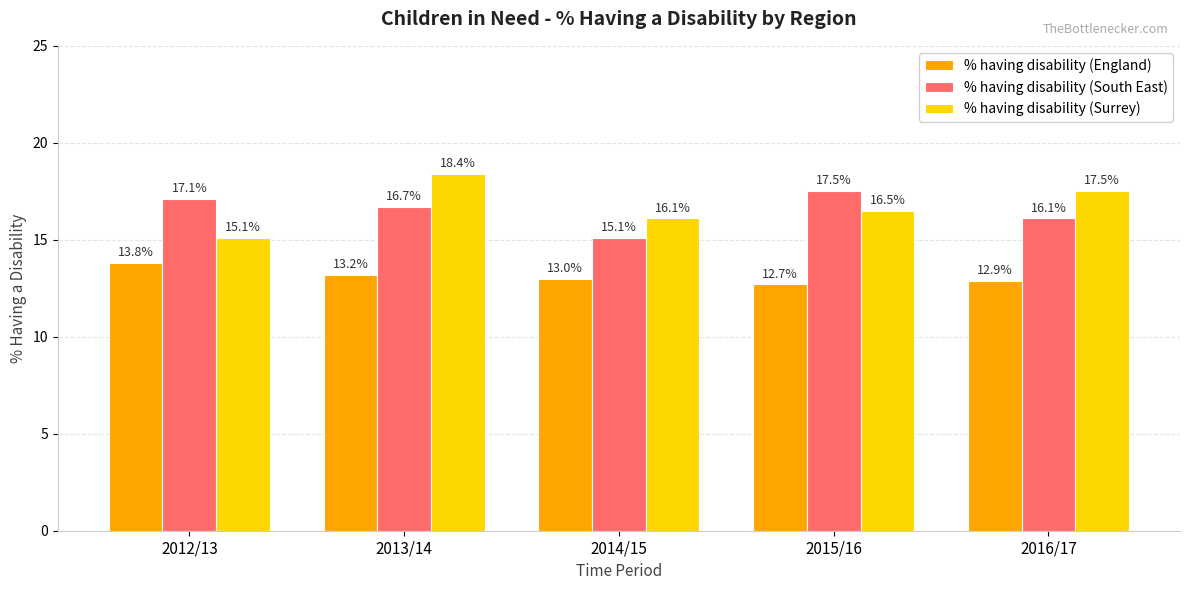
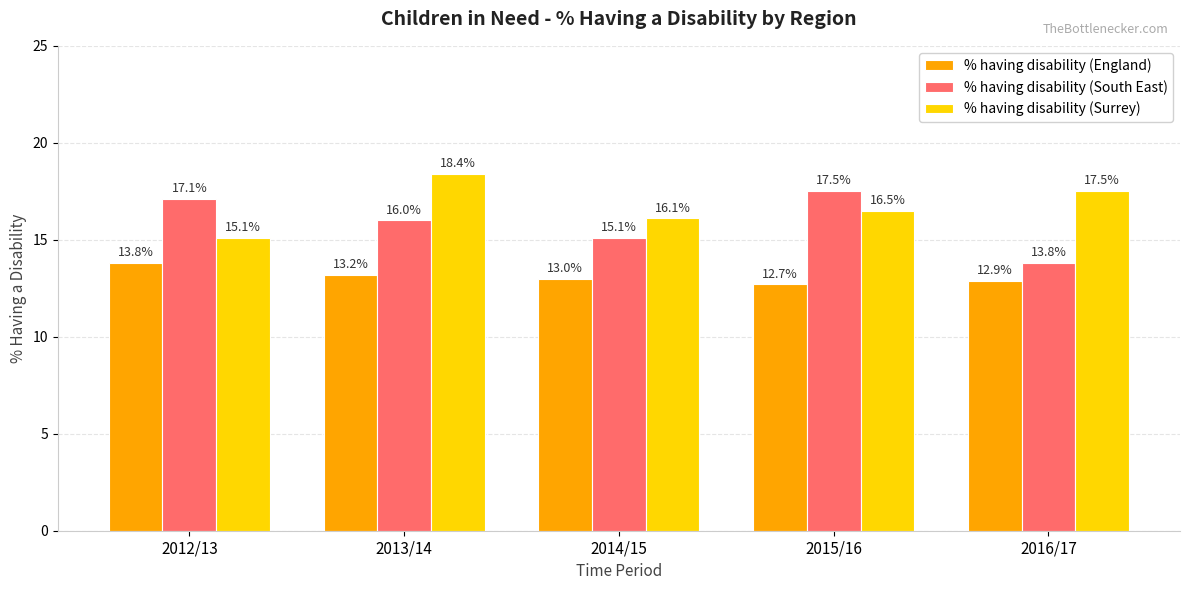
% having disability (South East), 2013/14: 16.7% -> 16.0%
% having disability (South East), 2016/17: 16.1% -> 13.8%
